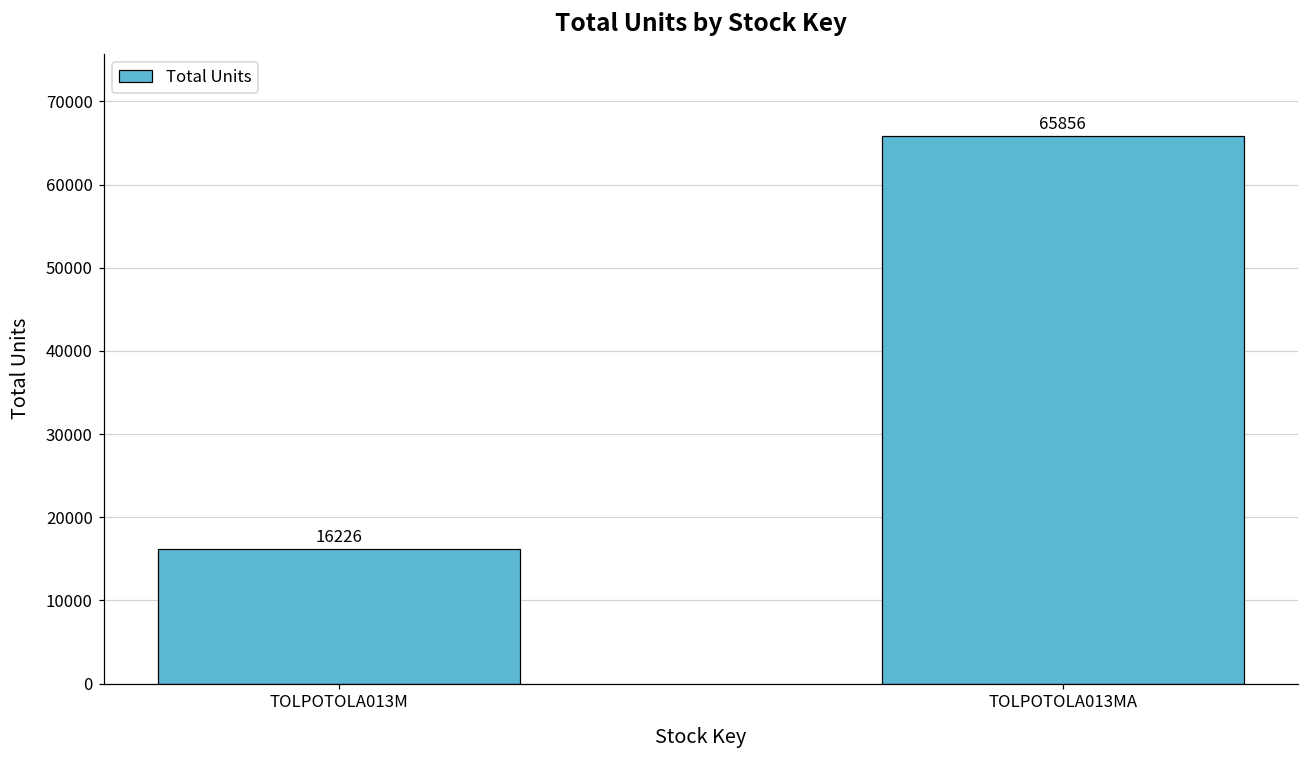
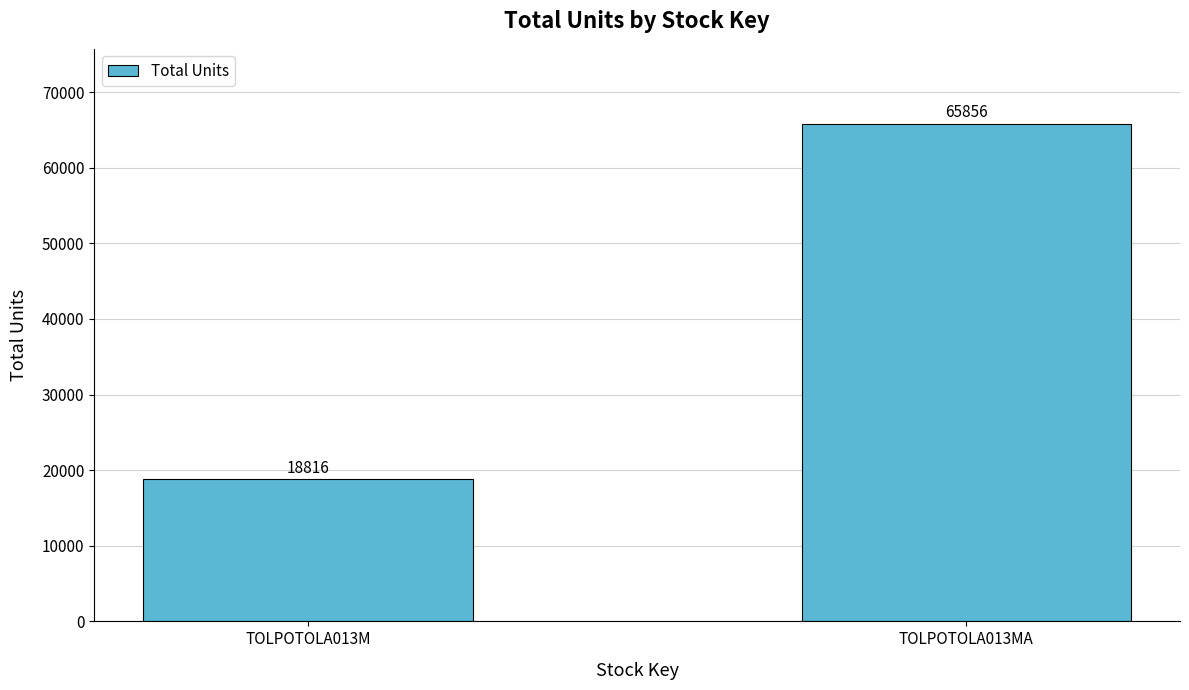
TOLPOTOLA013M: 16226 -> 18816
